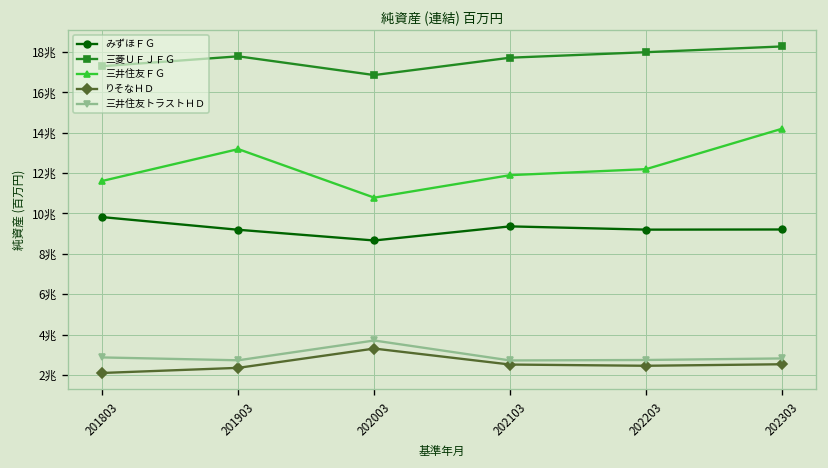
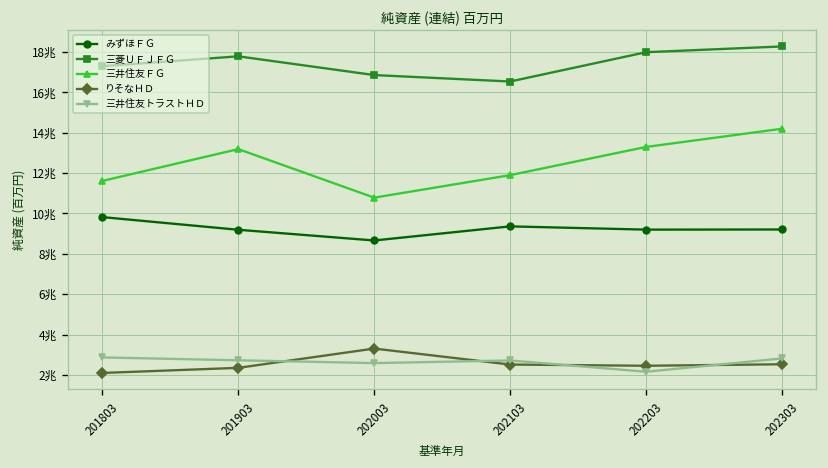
三井住友トラストＨＤ, 202003: 3.7兆 -> 2.6兆
三菱ＵＦＪＦＧ, 202103: 17.7兆 -> 16.5兆
三井住友ＦＧ, 202203: 12.2兆 -> 13.3兆
三井住友トラストＨＤ, 202203: 2.7兆 -> 2.2兆
